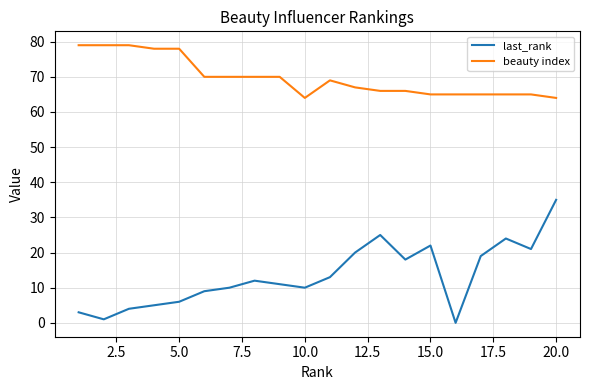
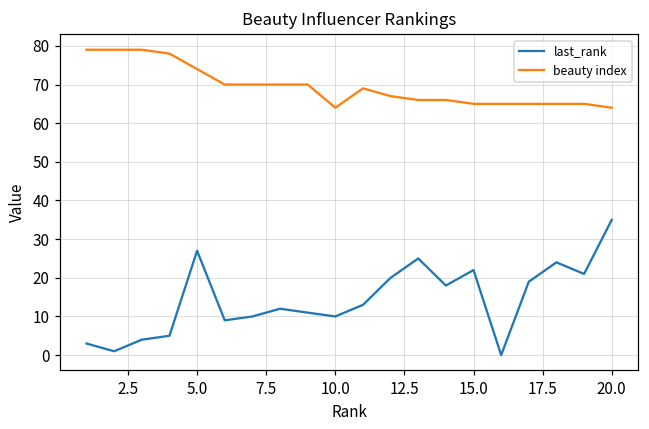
last_rank, 5.0: 6 -> 27
beauty index, 5.0: 78 -> 74
